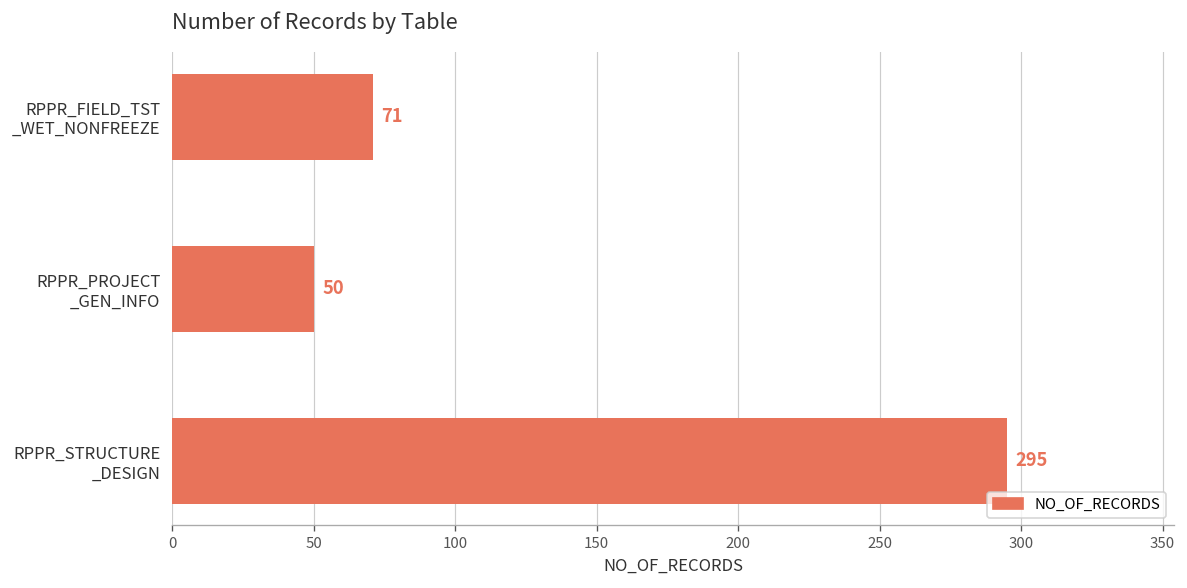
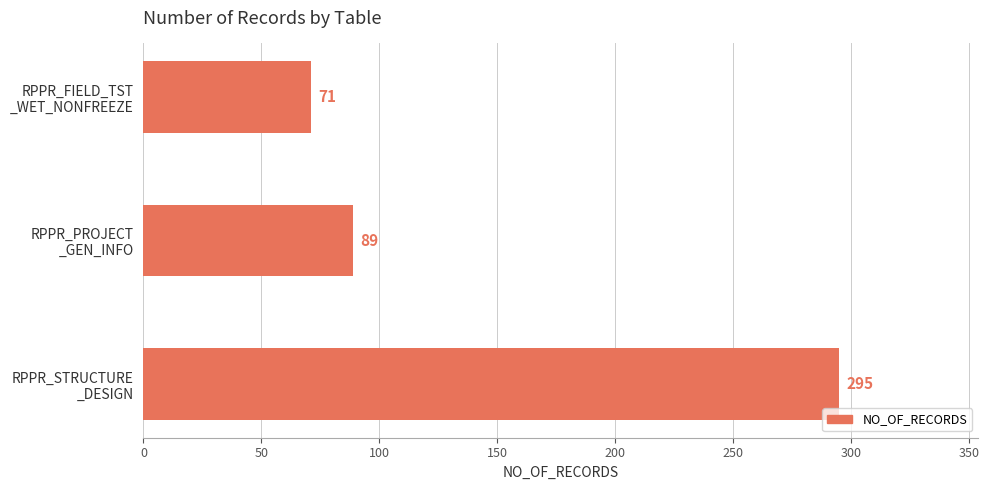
RPPR_PROJECT _GEN_INFO: 50 -> 89
